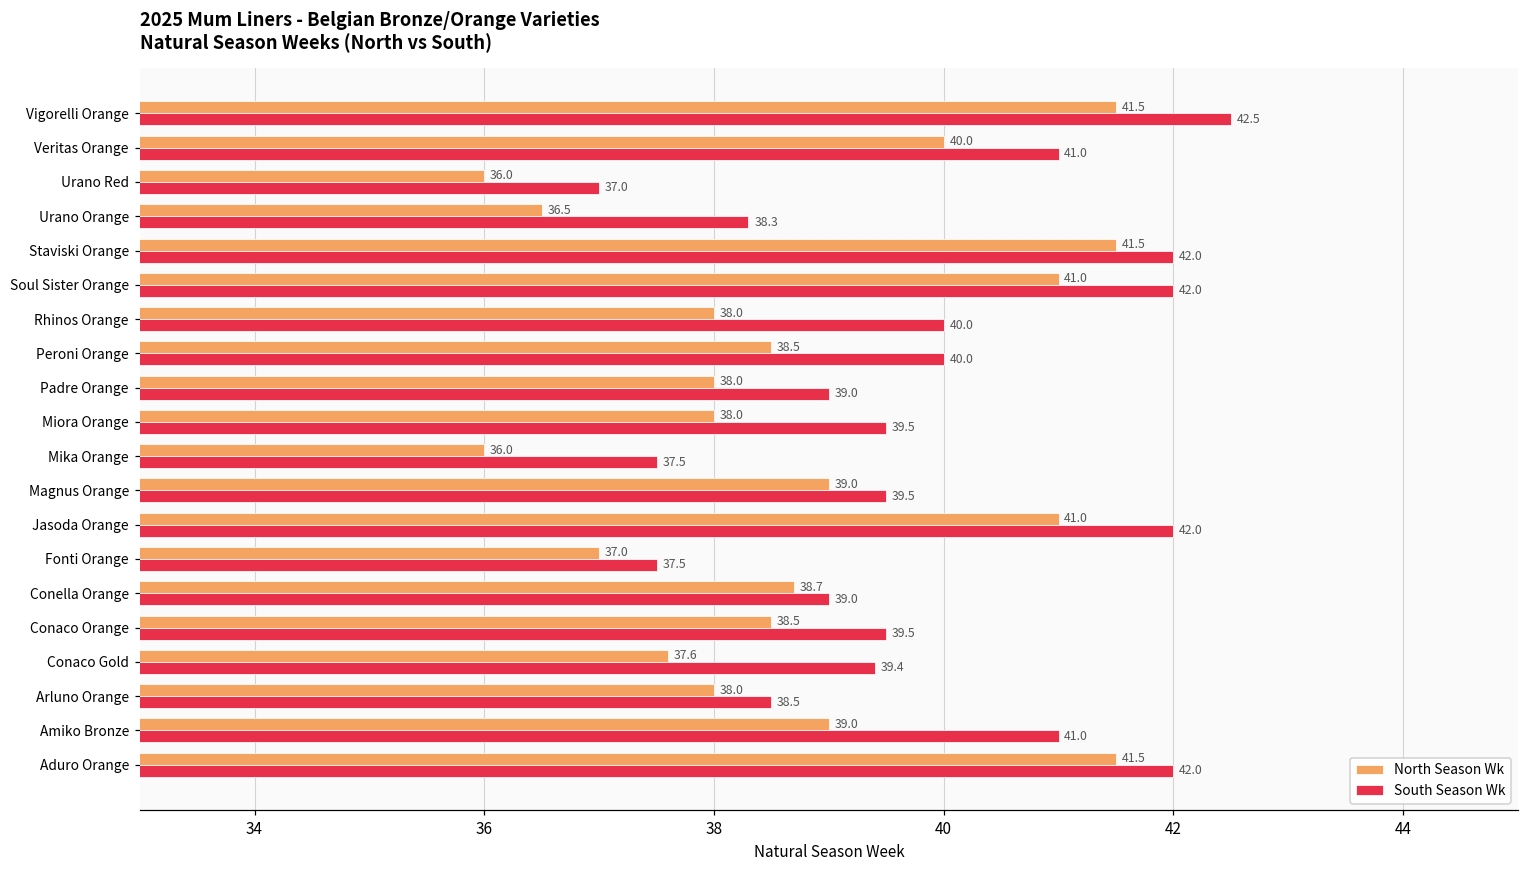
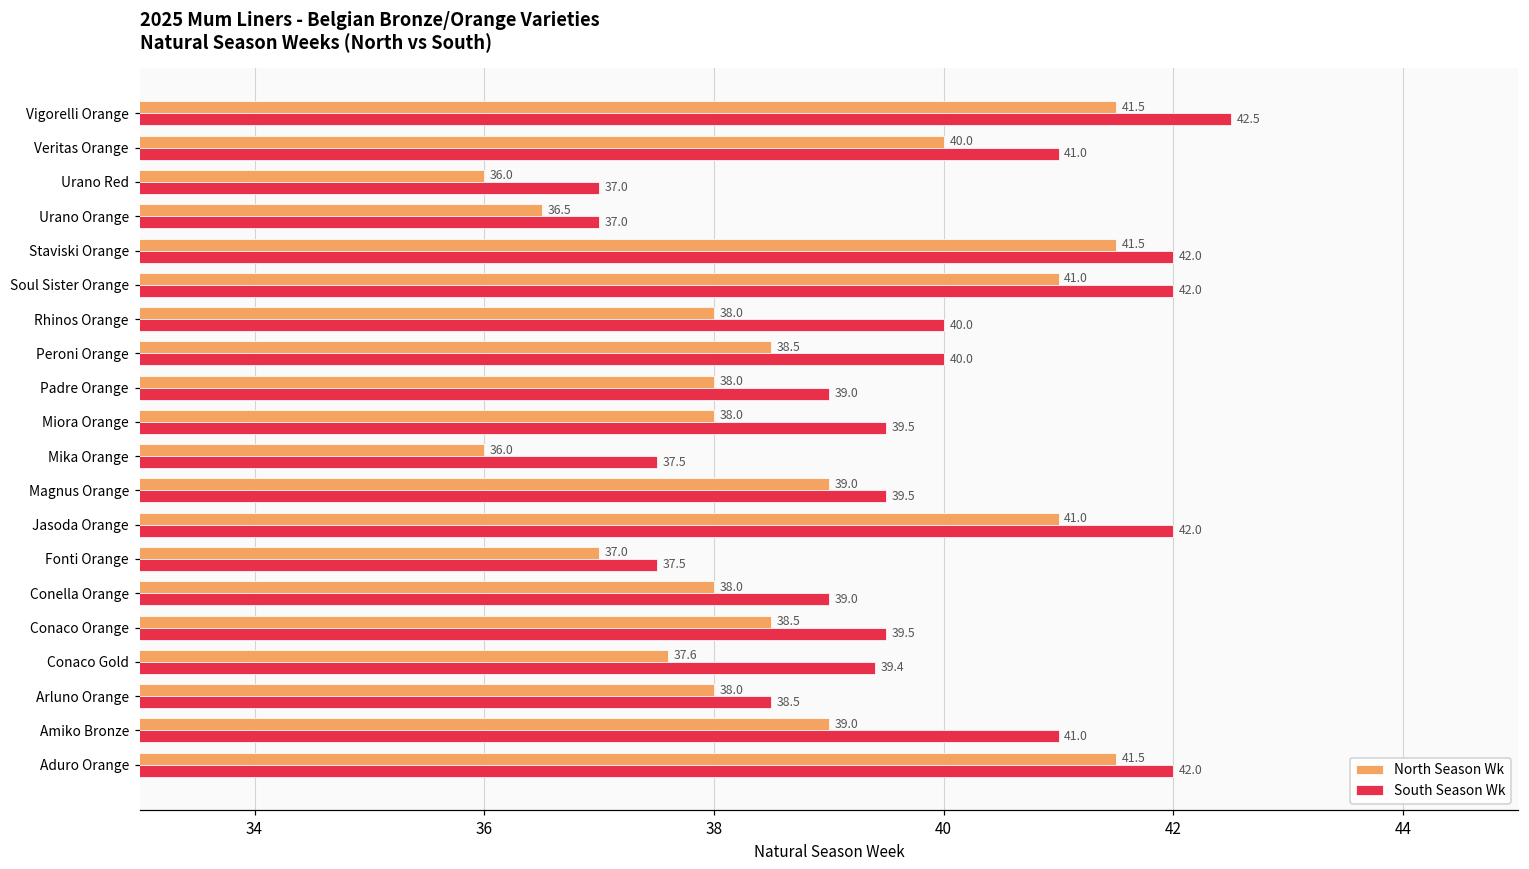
South Season Wk, Urano Orange: 38.3 -> 37.0
North Season Wk, Conella Orange: 38.7 -> 38.0
